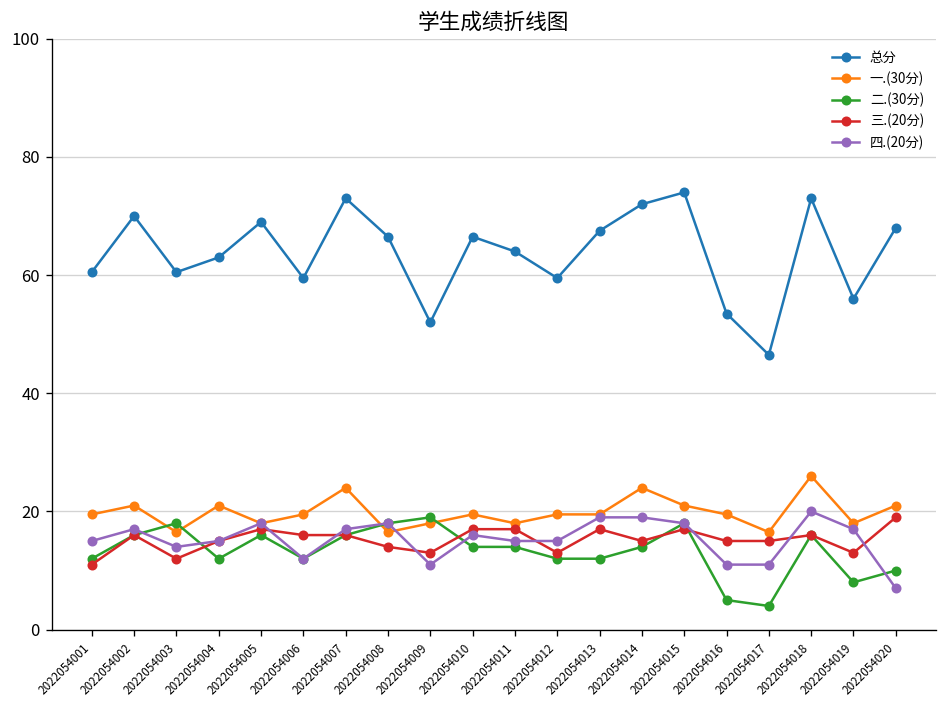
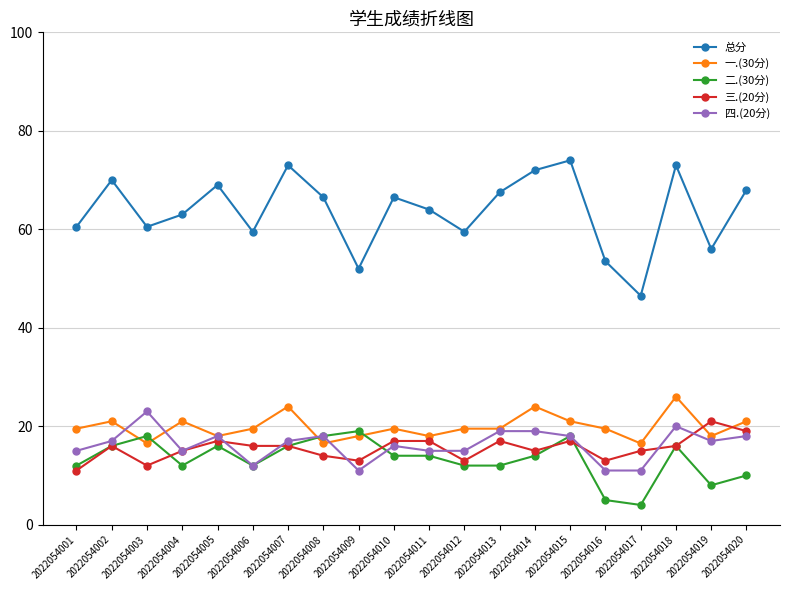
四.(20分), 2022054003: 14 -> 23
三.(20分), 2022054016: 15 -> 13
三.(20分), 2022054019: 13 -> 21
四.(20分), 2022054020: 7 -> 18
